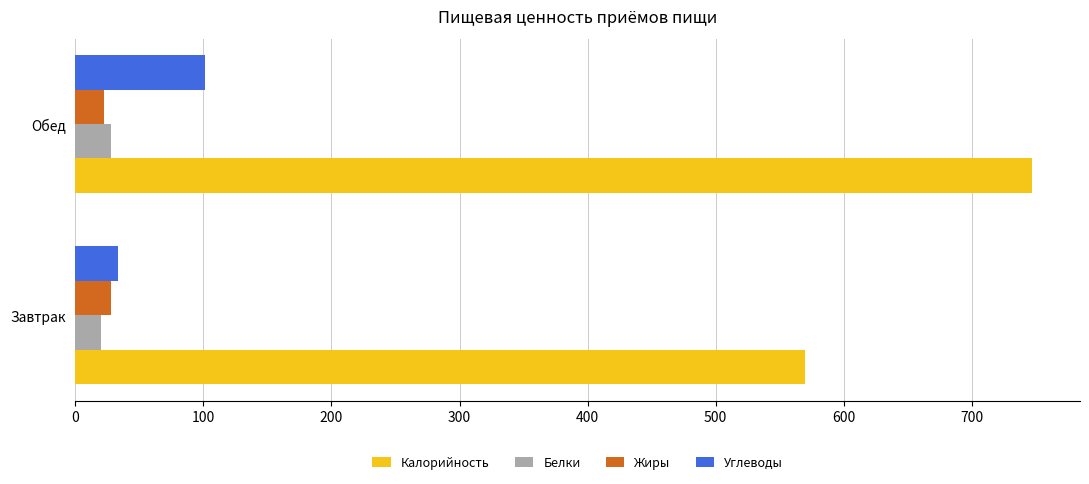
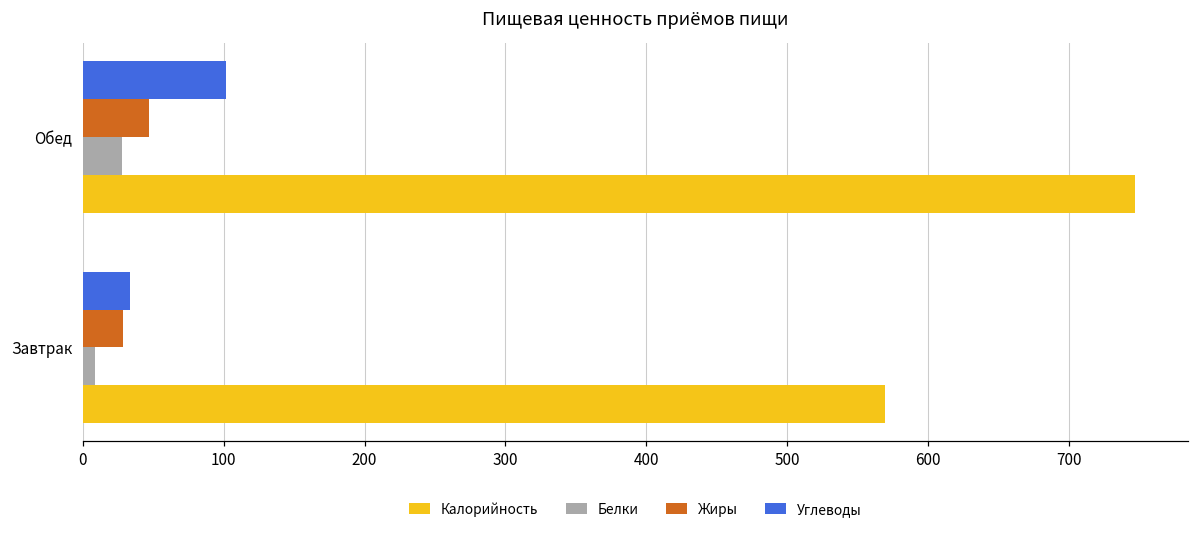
Жиры, Обед: 23 -> 47
Белки, Завтрак: 20 -> 9
